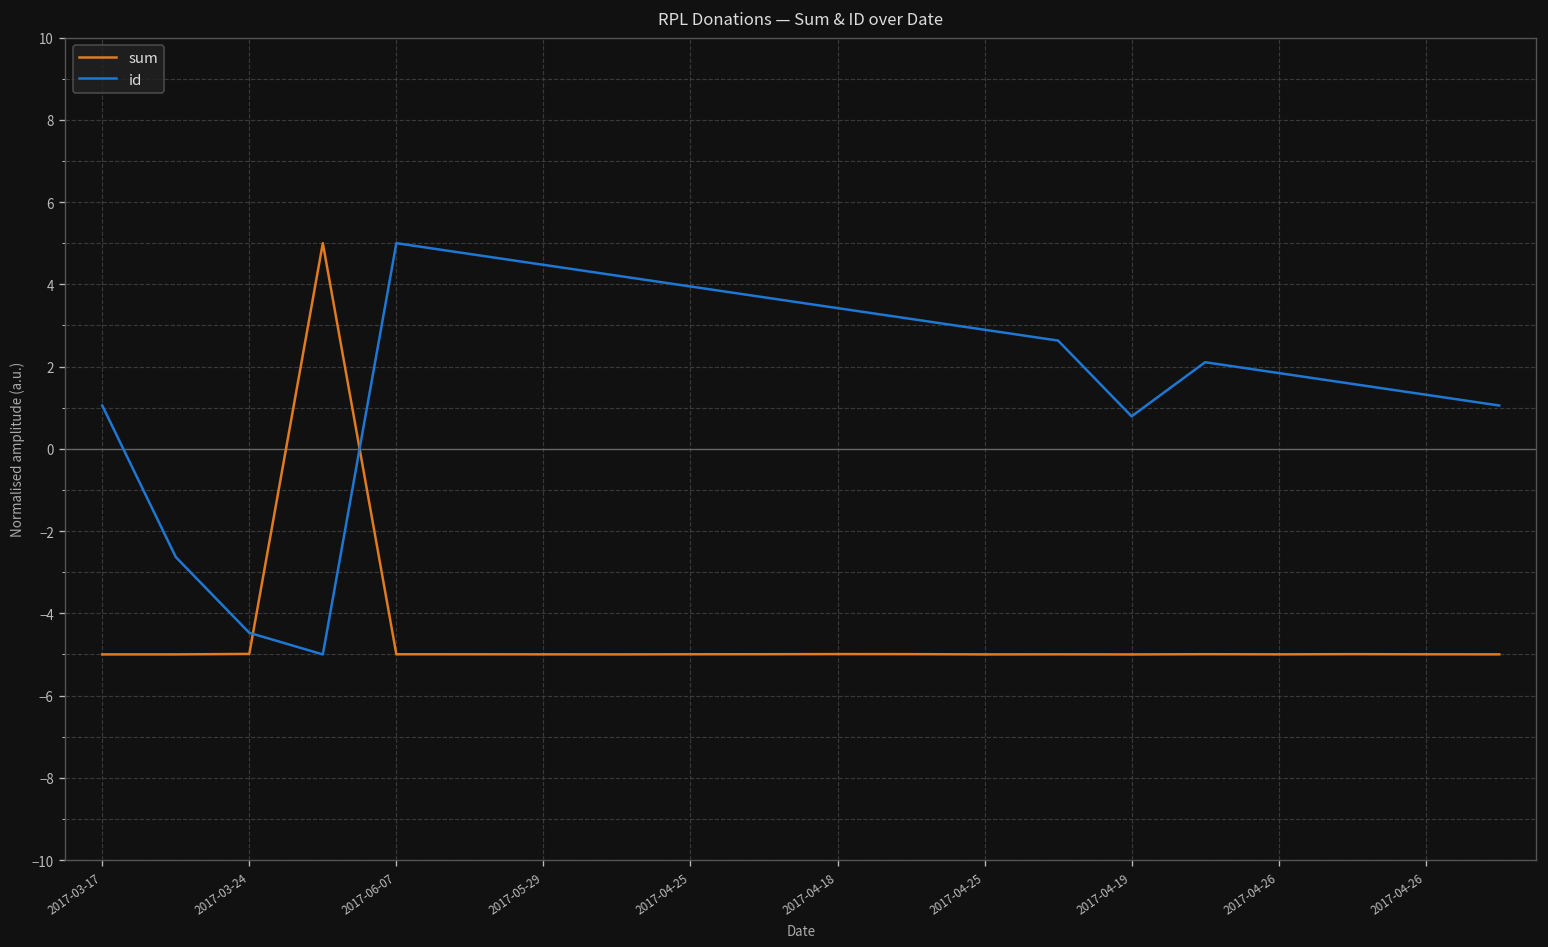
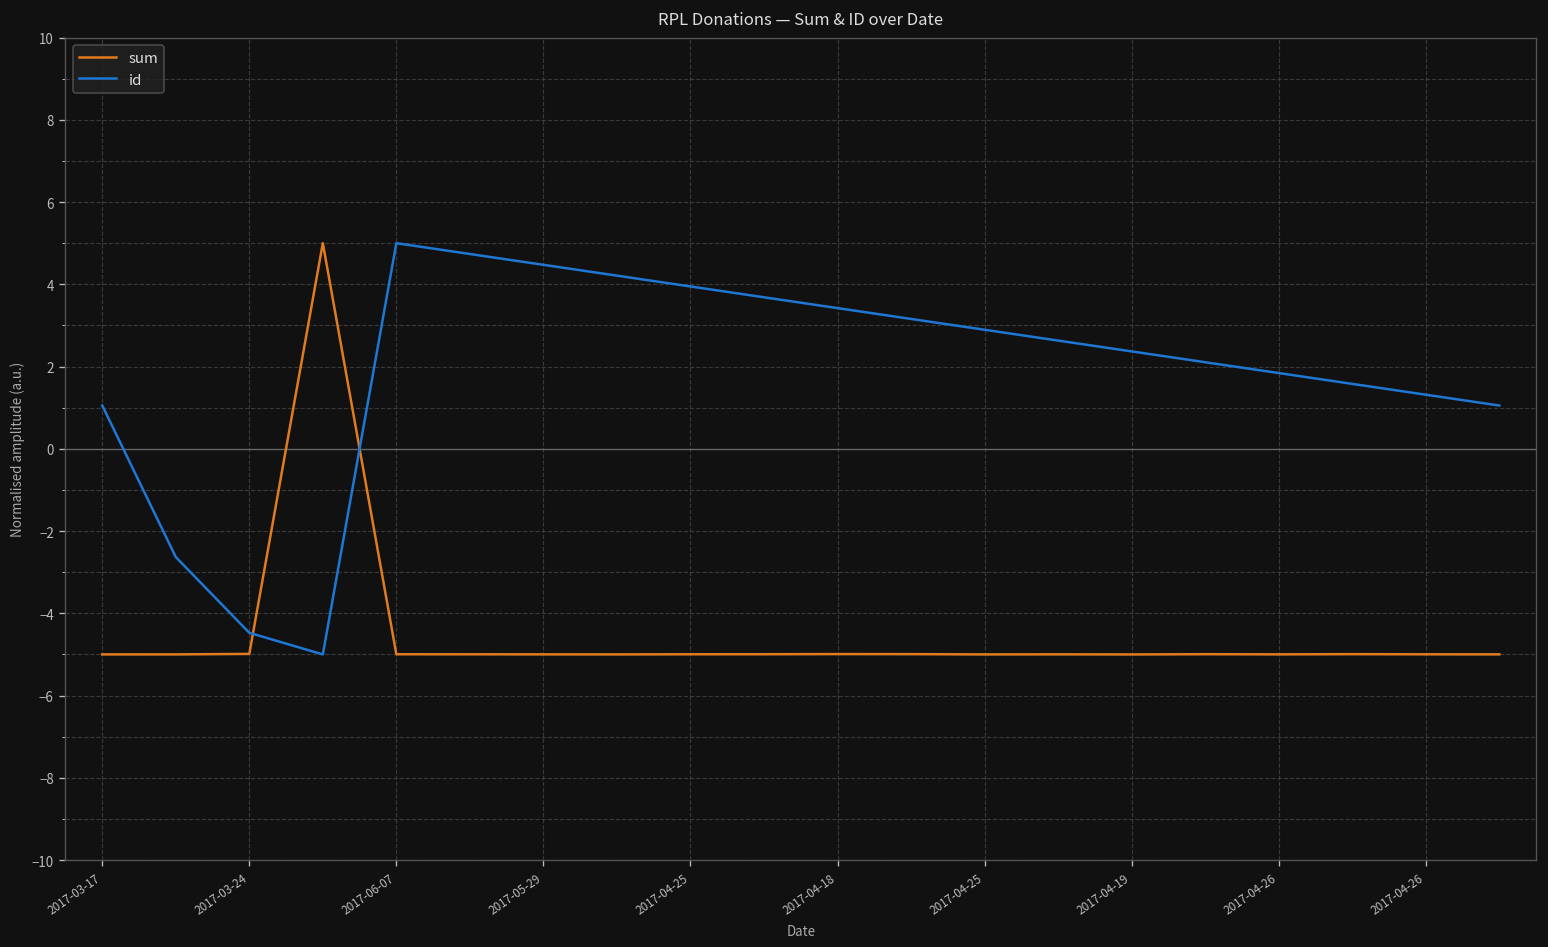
id, 2017-04-19: 0.8 -> 2.4
